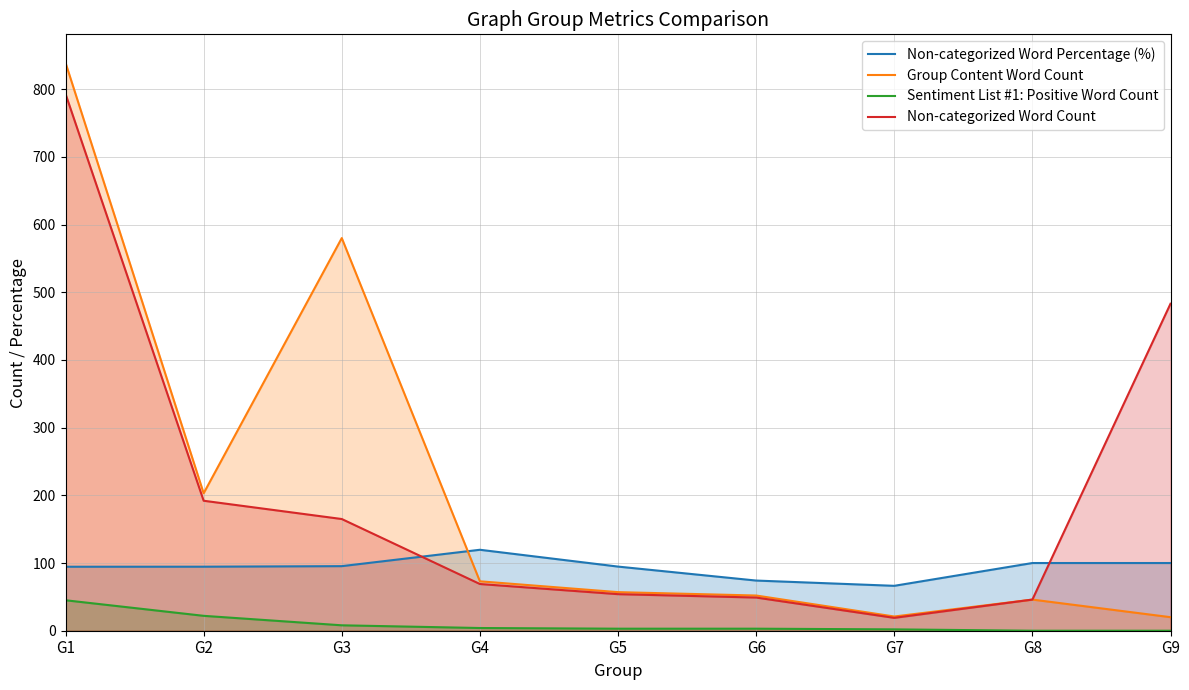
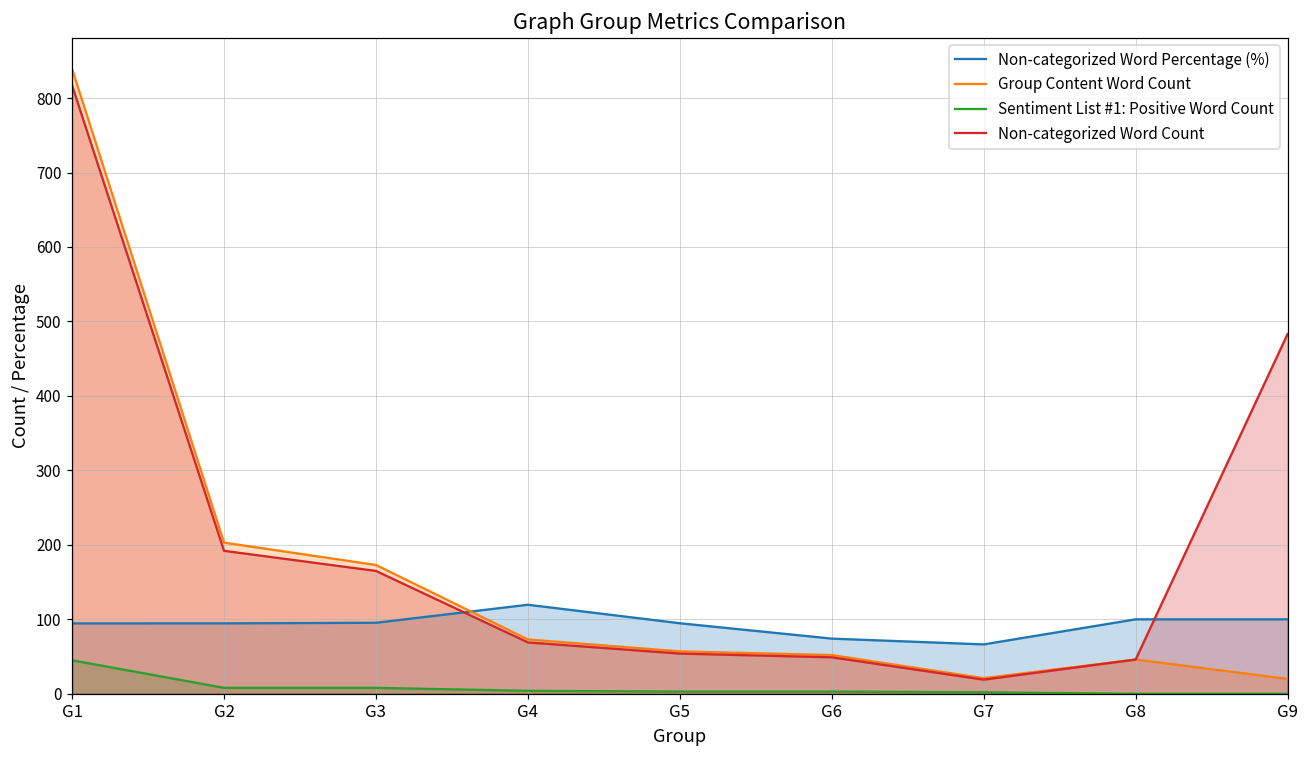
Non-categorized Word Count, G1: 790 -> 820
Sentiment List #1: Positive Word Count, G2: 20 -> 10
Group Content Word Count, G3: 580 -> 170
